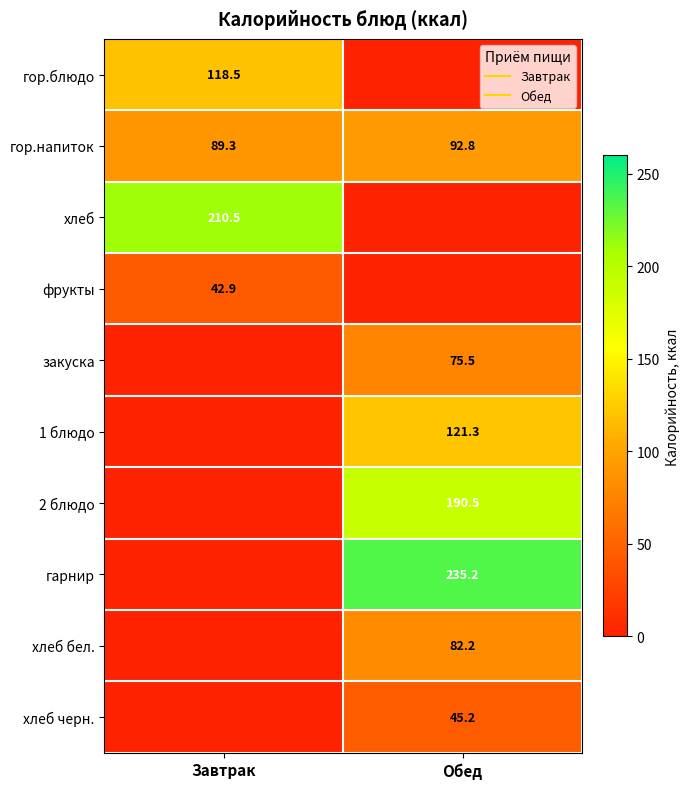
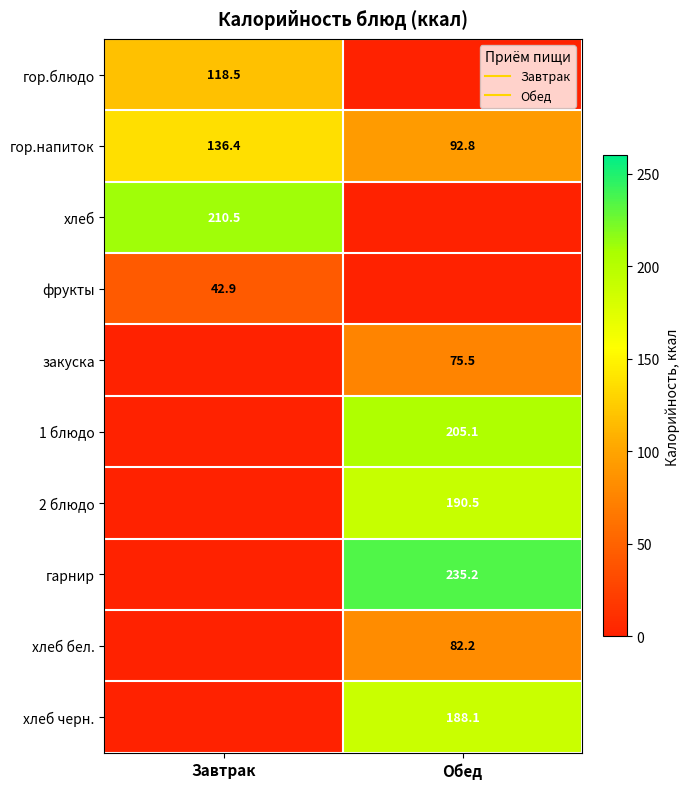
гор.напиток, Завтрак: 89.3 -> 136.4
1 блюдо, Обед: 121.3 -> 205.1
хлеб черн., Обед: 45.2 -> 188.1
